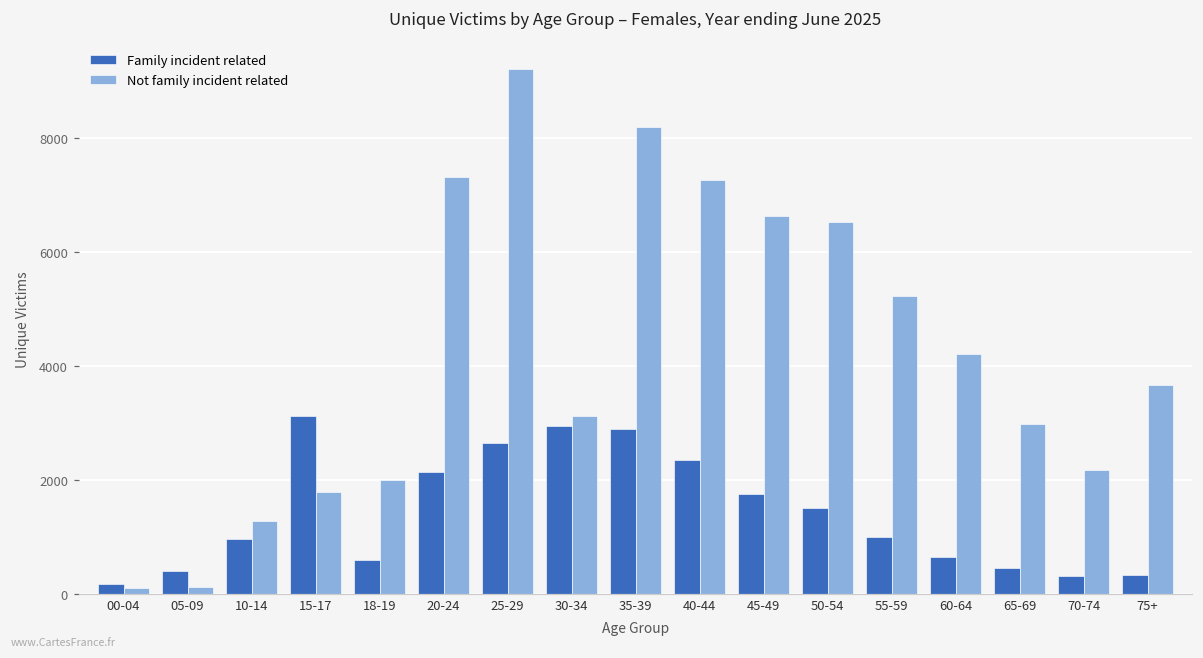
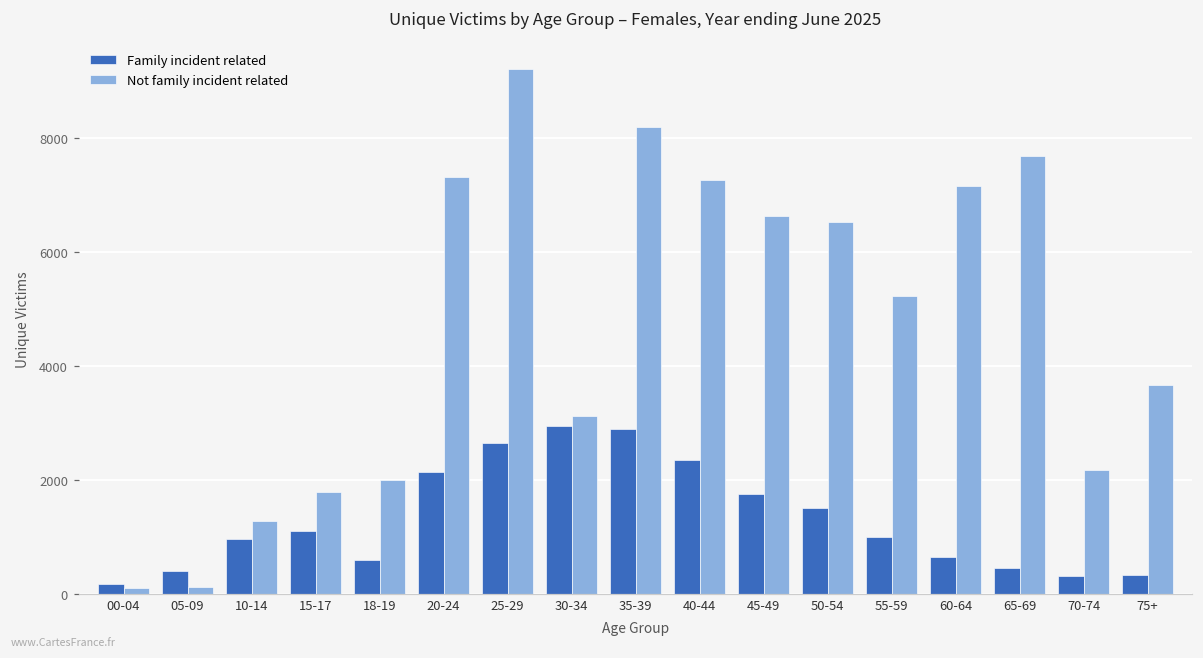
Family incident related, 15-17: 3100 -> 1100
Not family incident related, 60-64: 4200 -> 7200
Not family incident related, 65-69: 3000 -> 7700
